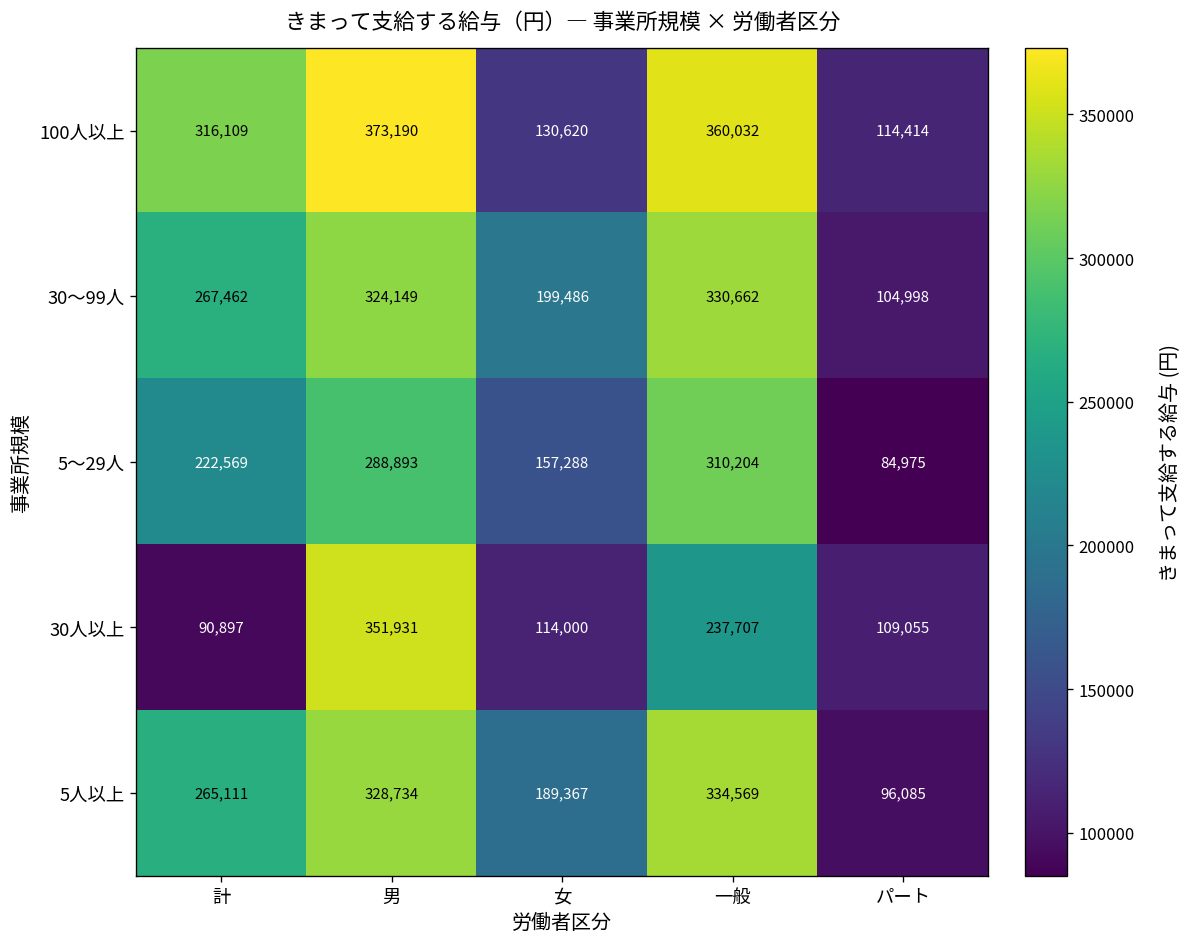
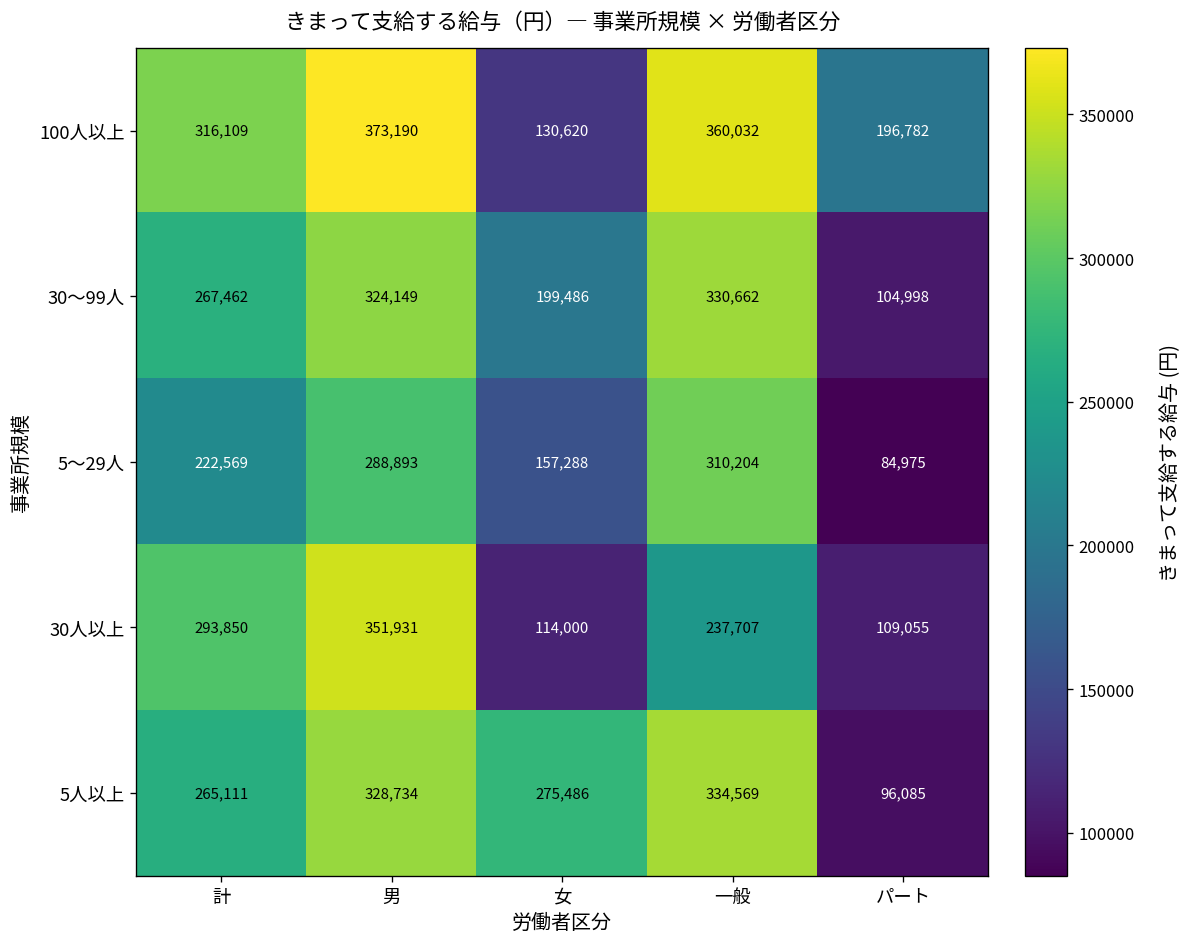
100人以上, パート: 114,414 -> 196,782
30人以上, 計: 90,897 -> 293,850
5人以上, 女: 189,367 -> 275,486
